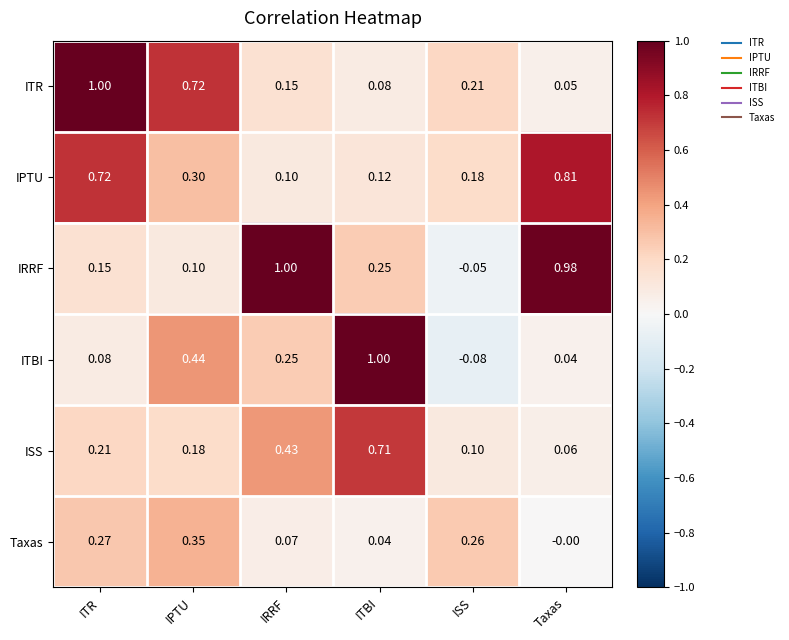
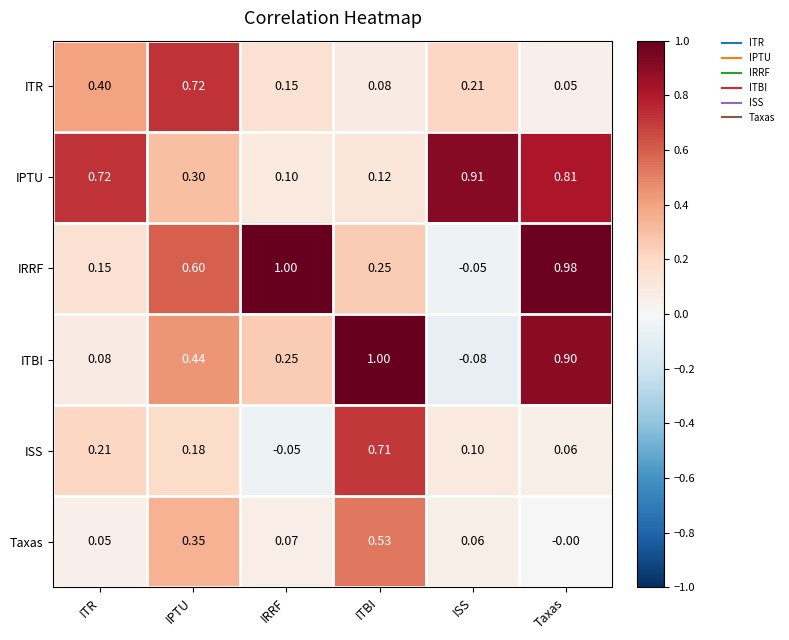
ITR, ITR: 1.00 -> 0.40
IPTU, ISS: 0.18 -> 0.91
IRRF, IPTU: 0.10 -> 0.60
ITBI, Taxas: 0.04 -> 0.90
ISS, IRRF: 0.43 -> -0.05
Taxas, ITR: 0.27 -> 0.05
Taxas, ITBI: 0.04 -> 0.53
Taxas, ISS: 0.26 -> 0.06
